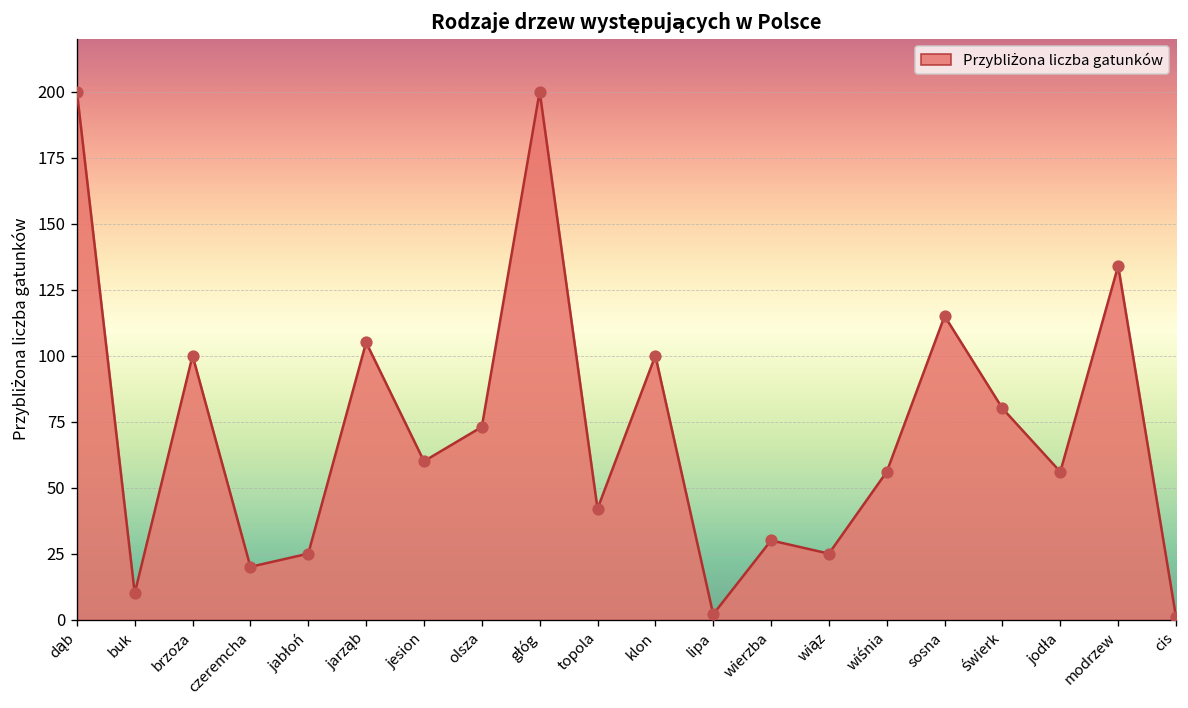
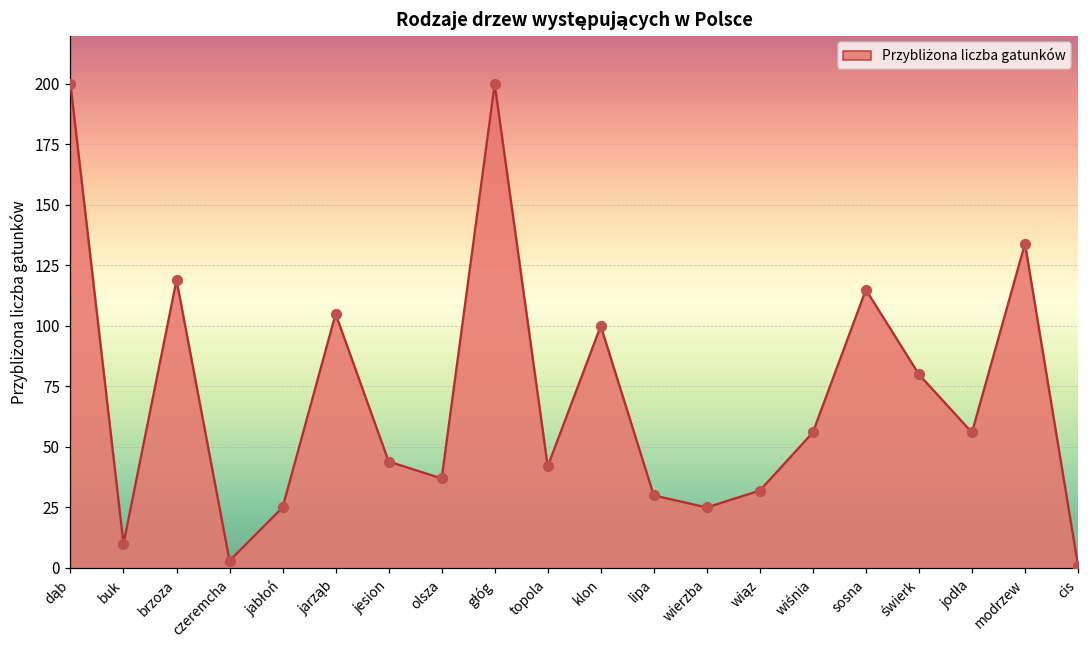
brzoza: 100 -> 119
czeremcha: 20 -> 3
jesion: 60 -> 44
olsza: 73 -> 37
lipa: 2 -> 30
wierzba: 30 -> 25
wiąz: 25 -> 32
